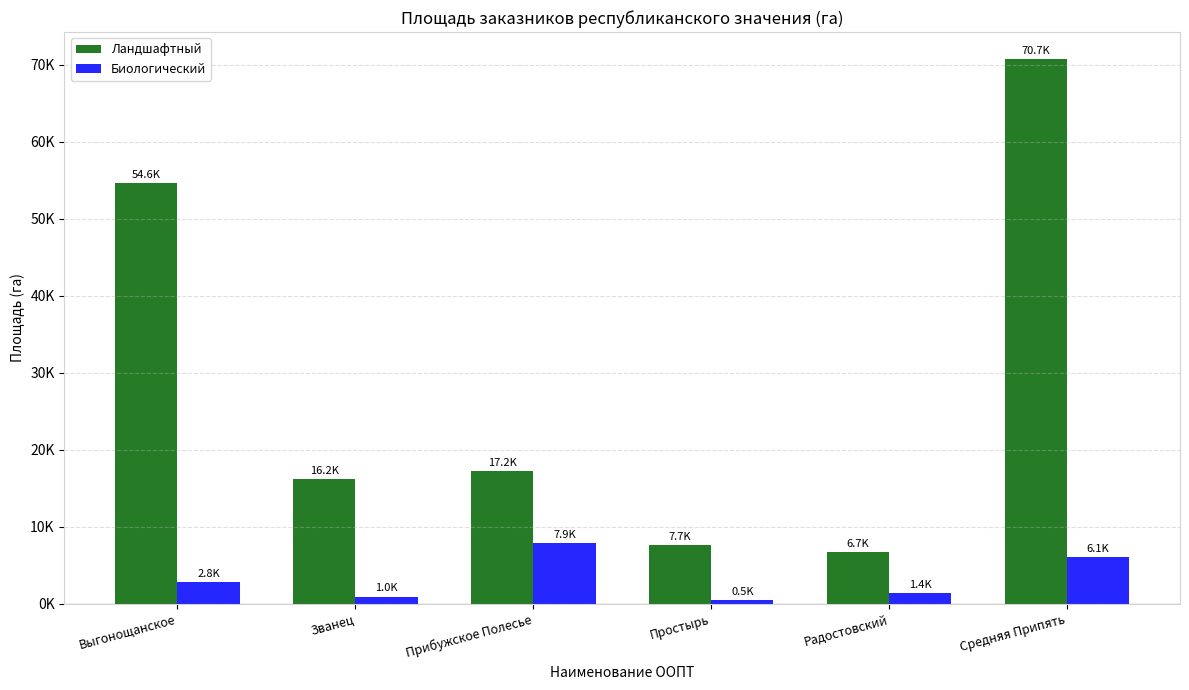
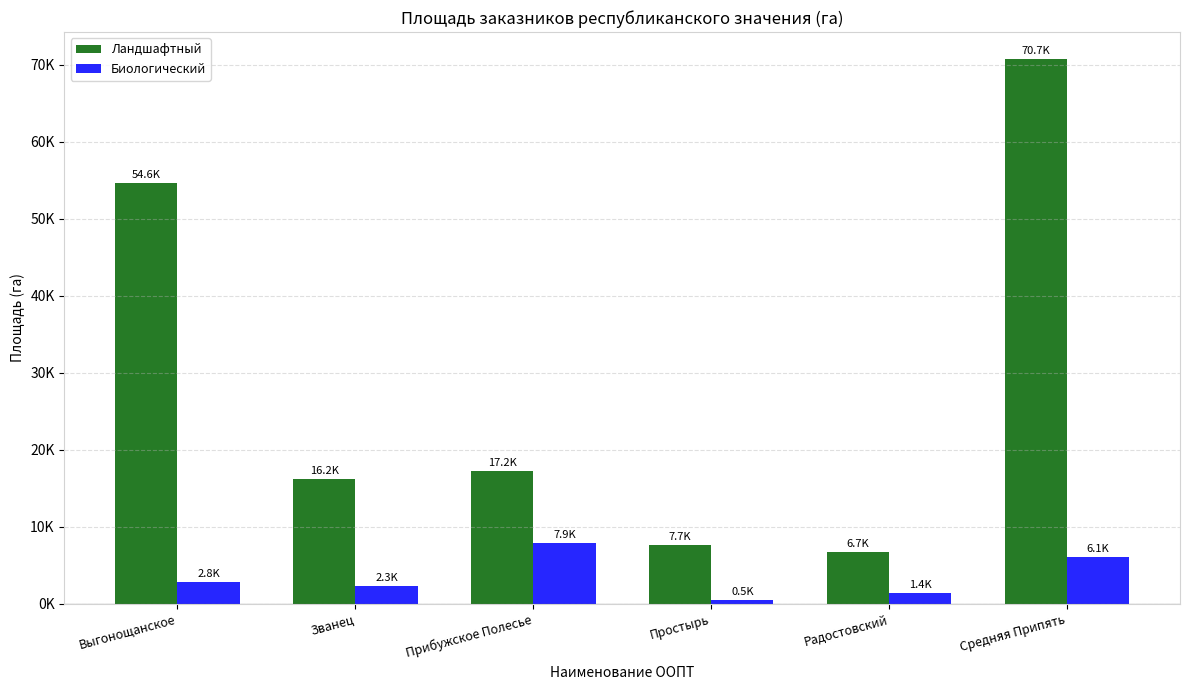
Биологический, Званец: 1.0K -> 2.3K
